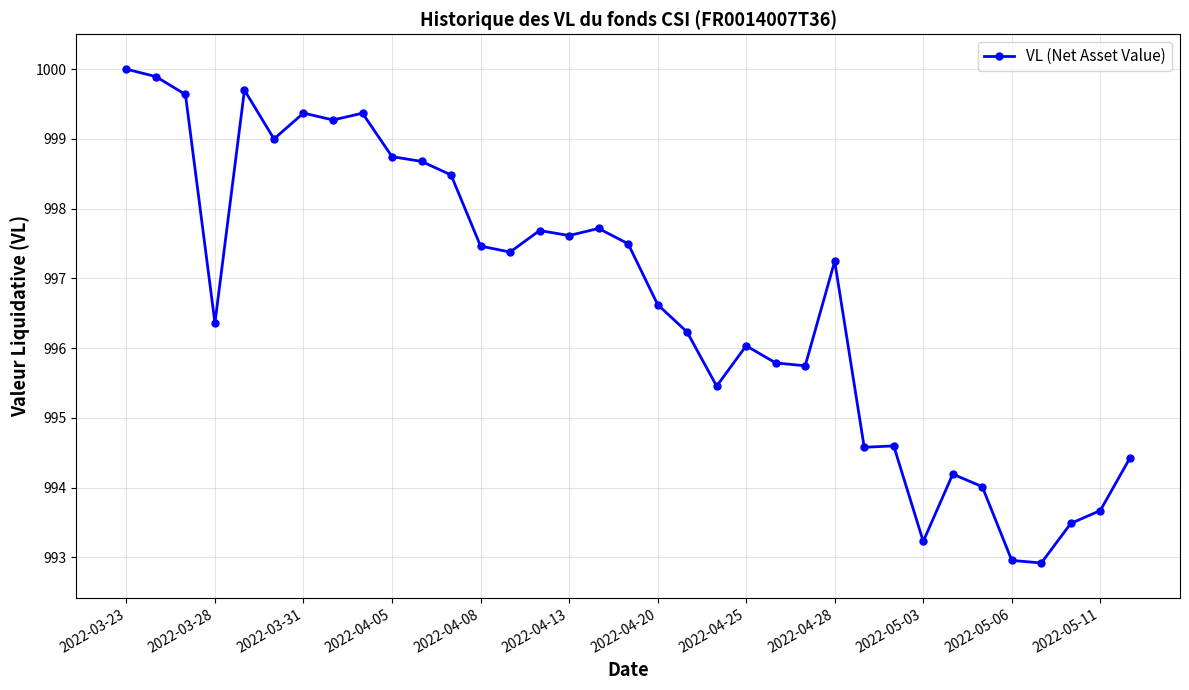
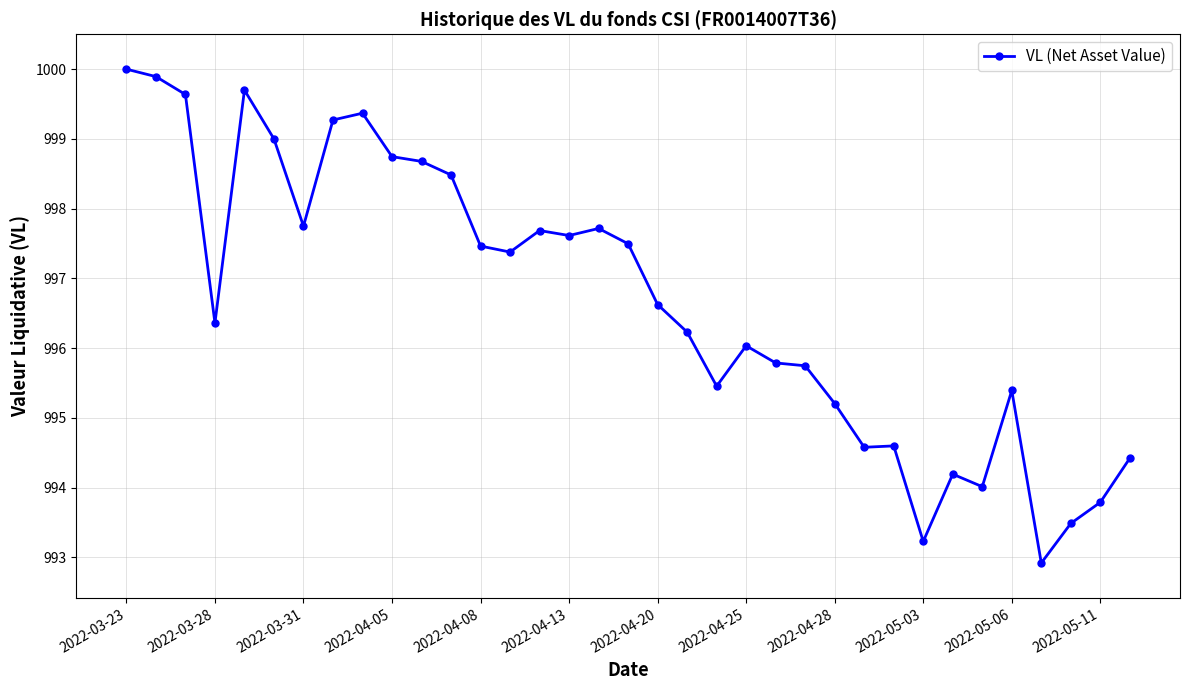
2022-03-31: 999.4 -> 997.7
2022-04-28: 997.2 -> 995.2
2022-05-06: 993.0 -> 995.4
2022-05-11: 993.7 -> 993.8
